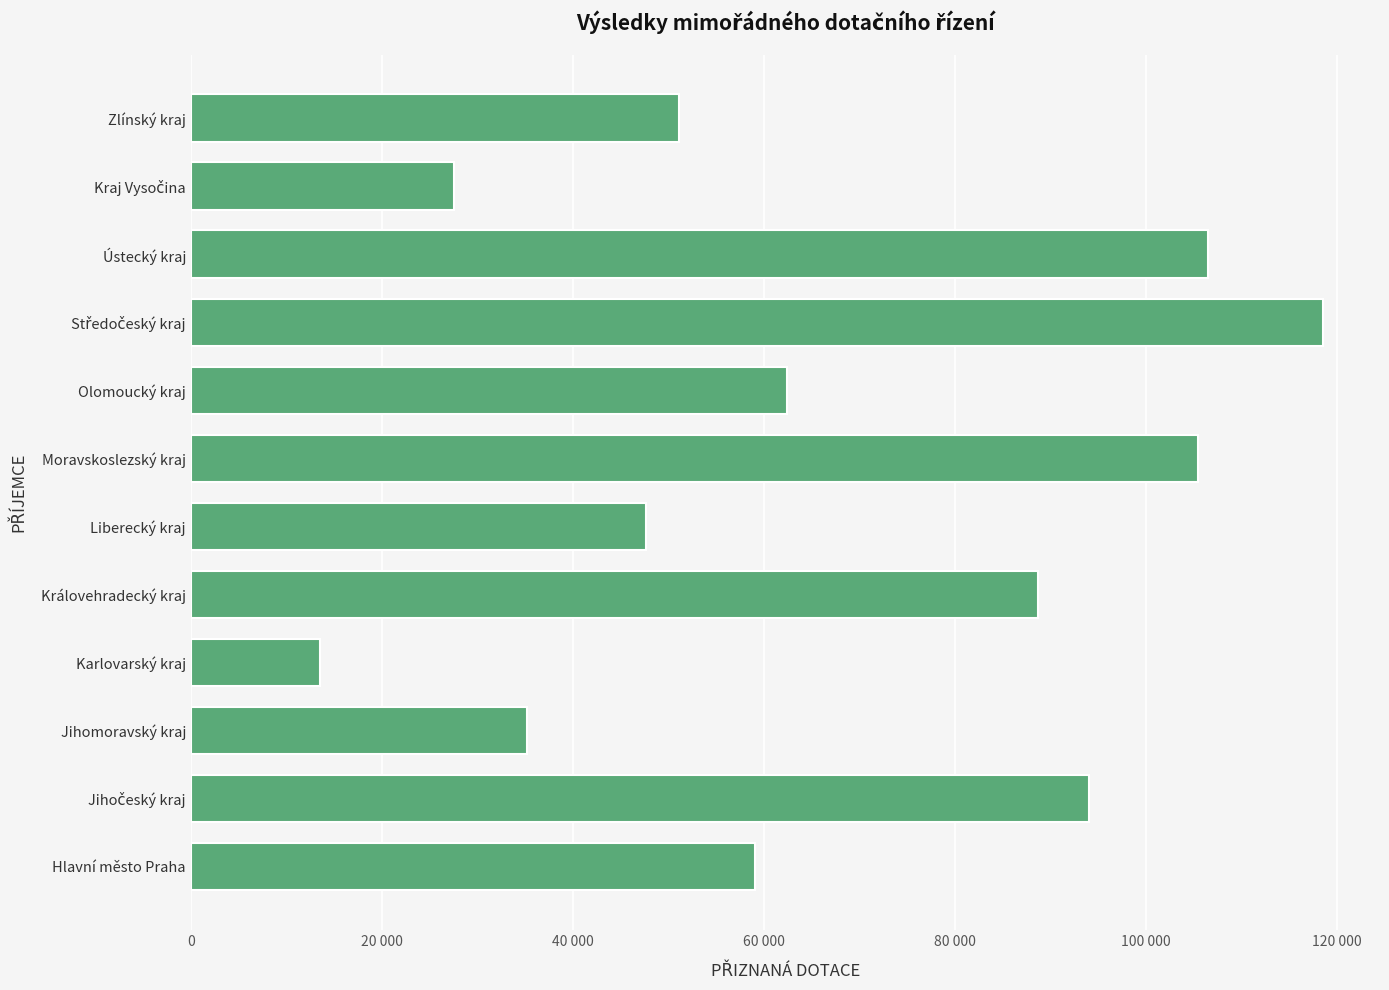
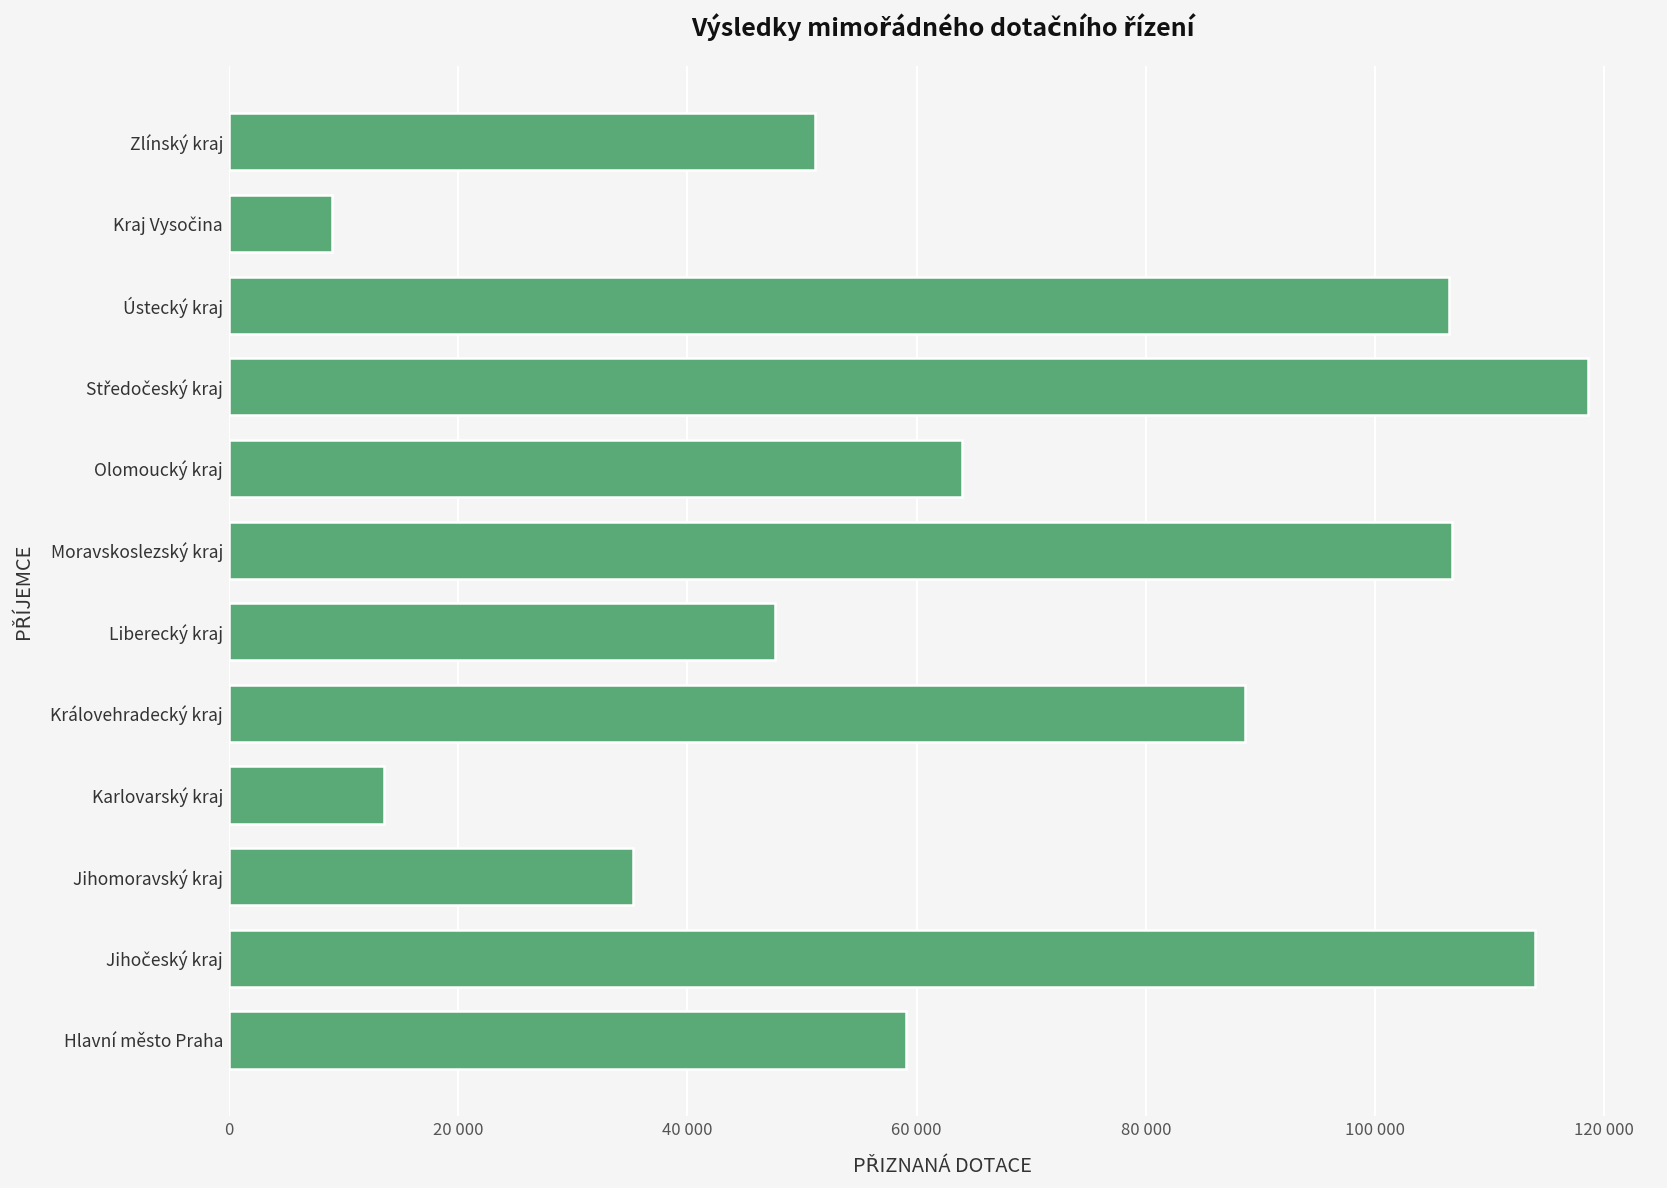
Kraj Vysočina: 28000 -> 9000
Olomoucký kraj: 62000 -> 64000
Moravskoslezský kraj: 105000 -> 107000
Jihočeský kraj: 94000 -> 114000
